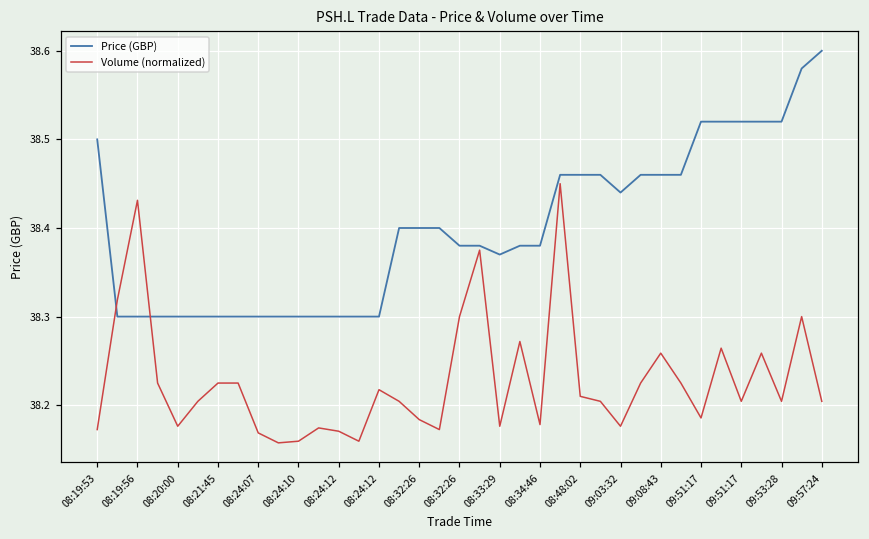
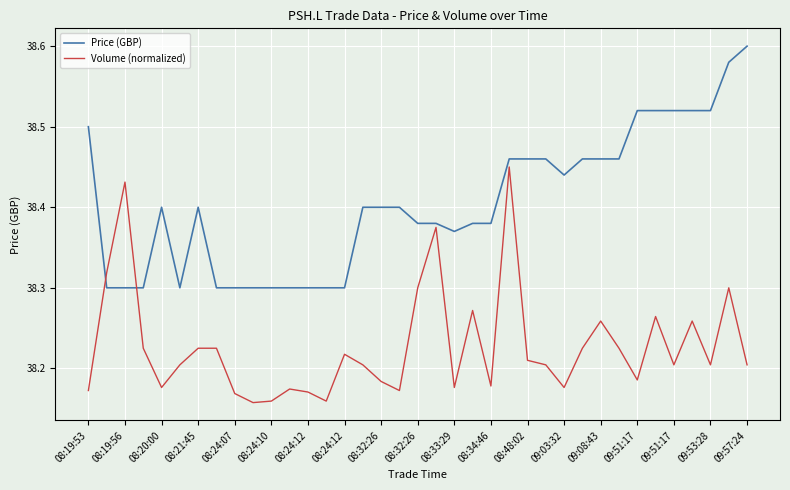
Price (GBP), 08:20:00: 38.3 -> 38.4
Price (GBP), 08:21:45: 38.3 -> 38.4
